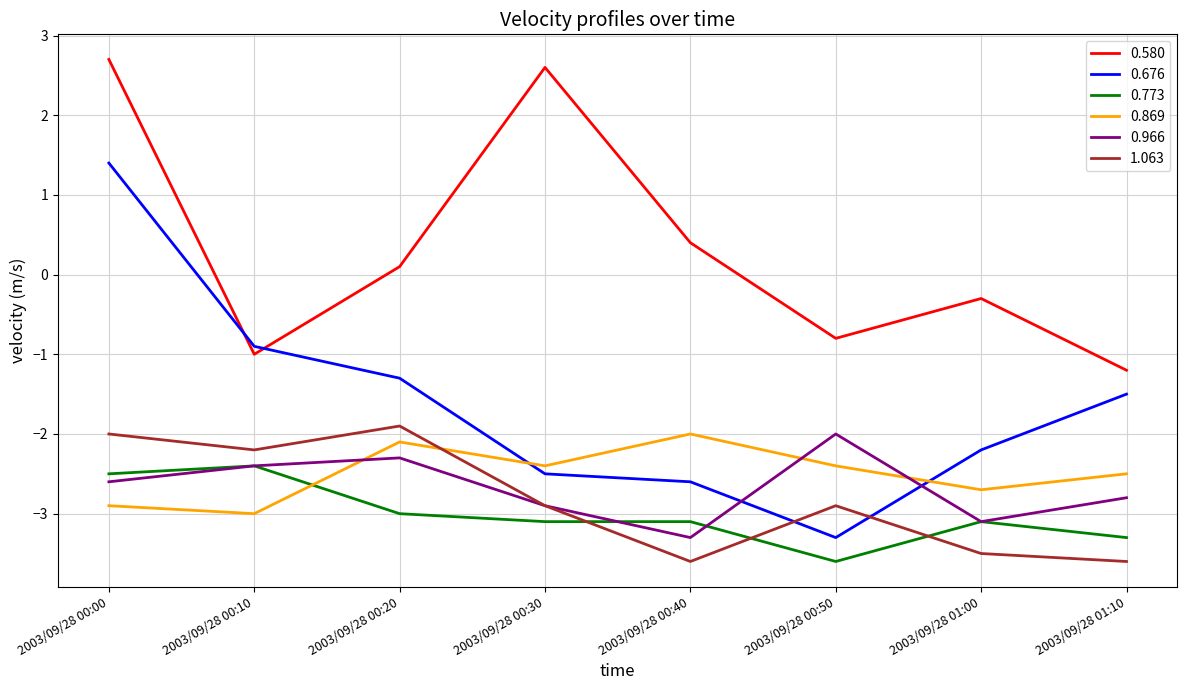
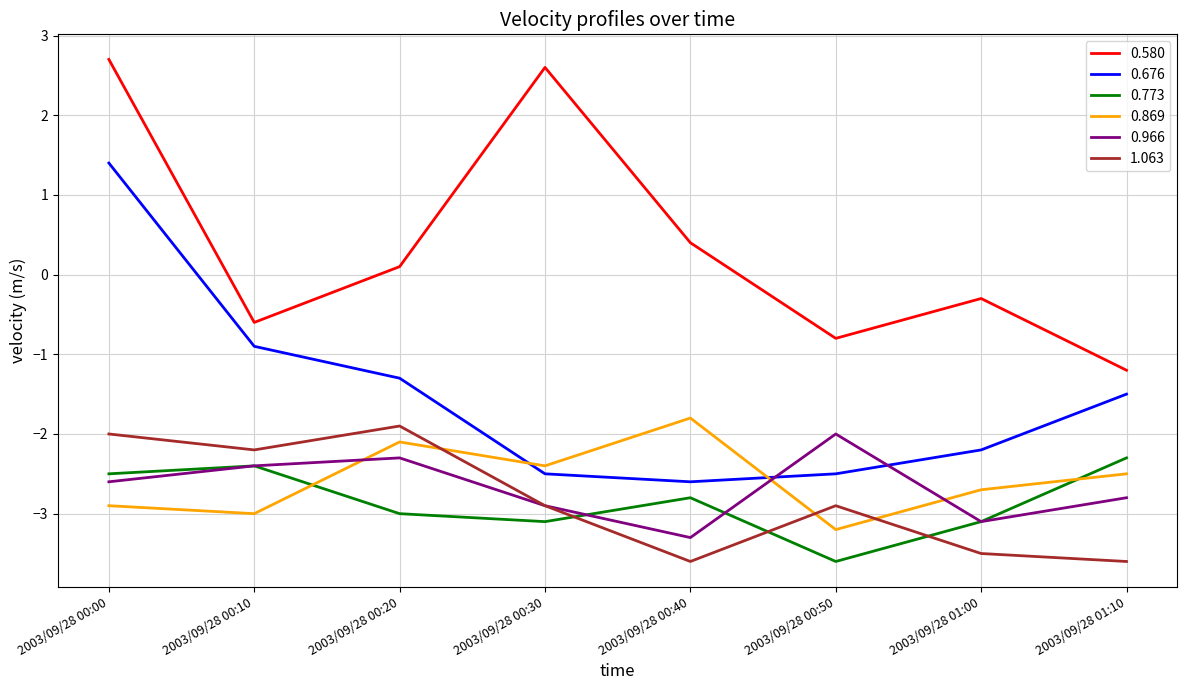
0.580, 2003/09/28 00:10: -1.0 -> -0.6
0.773, 2003/09/28 00:40: -3.1 -> -2.8
0.869, 2003/09/28 00:40: -2.0 -> -1.8
0.676, 2003/09/28 00:50: -3.3 -> -2.5
0.869, 2003/09/28 00:50: -2.4 -> -3.2
0.773, 2003/09/28 01:10: -3.3 -> -2.3
